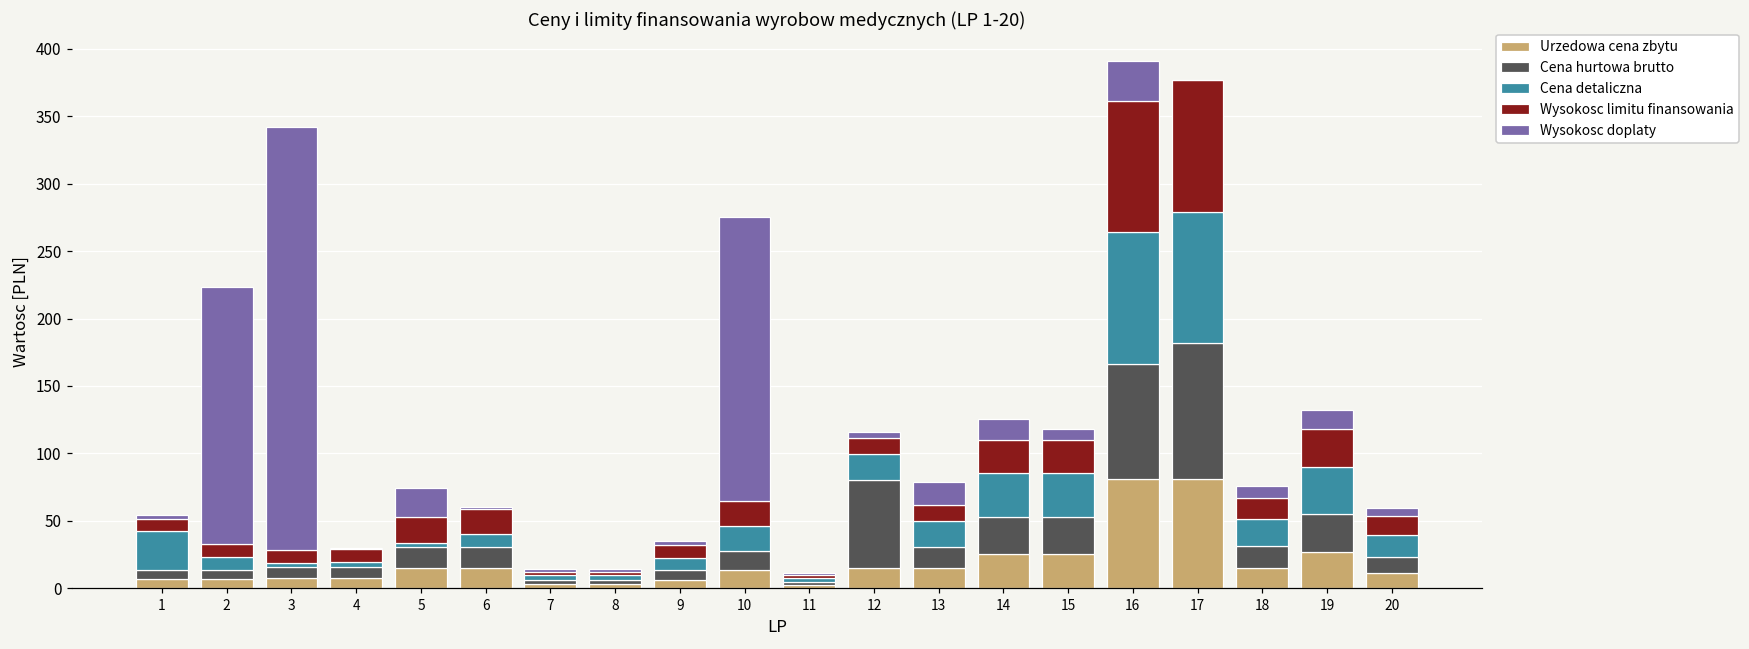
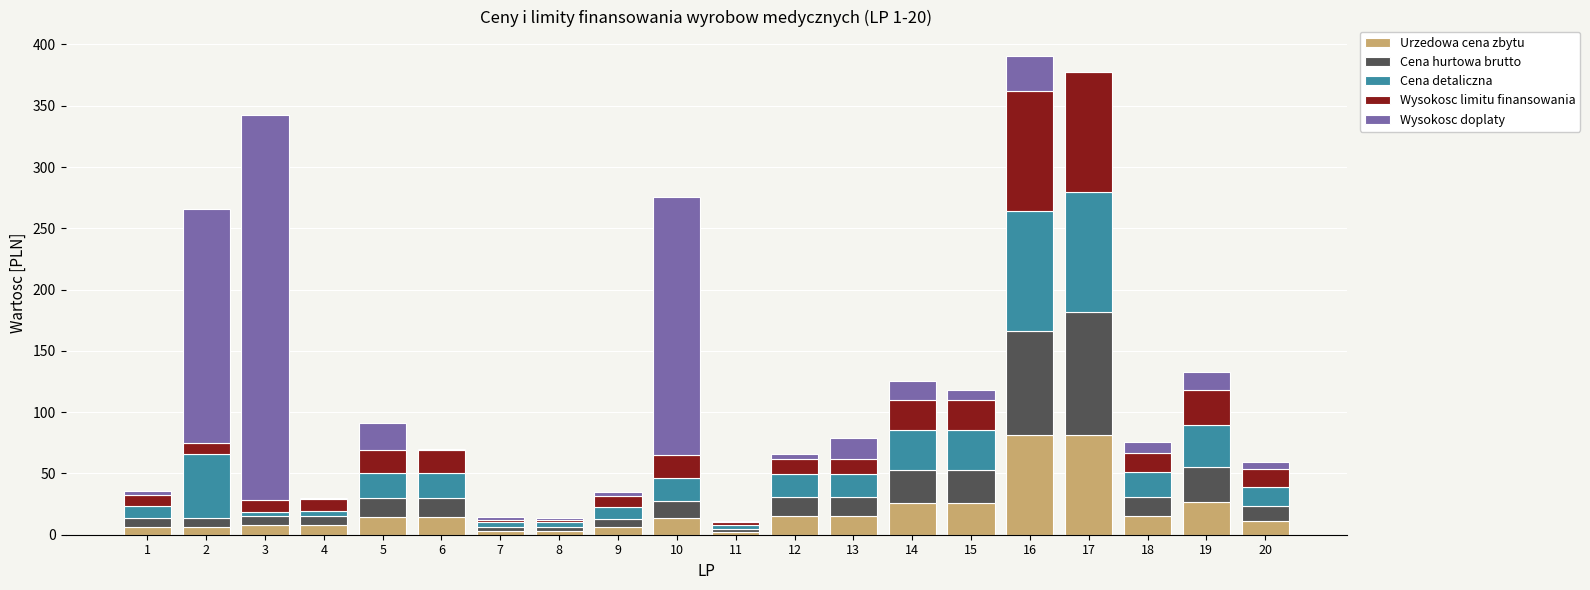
Cena detaliczna, 1: 28 -> 10
Cena detaliczna, 2: 10 -> 52
Cena detaliczna, 5: 4 -> 20
Cena detaliczna, 6: 10 -> 20
Cena hurtowa brutto, 12: 65 -> 16
